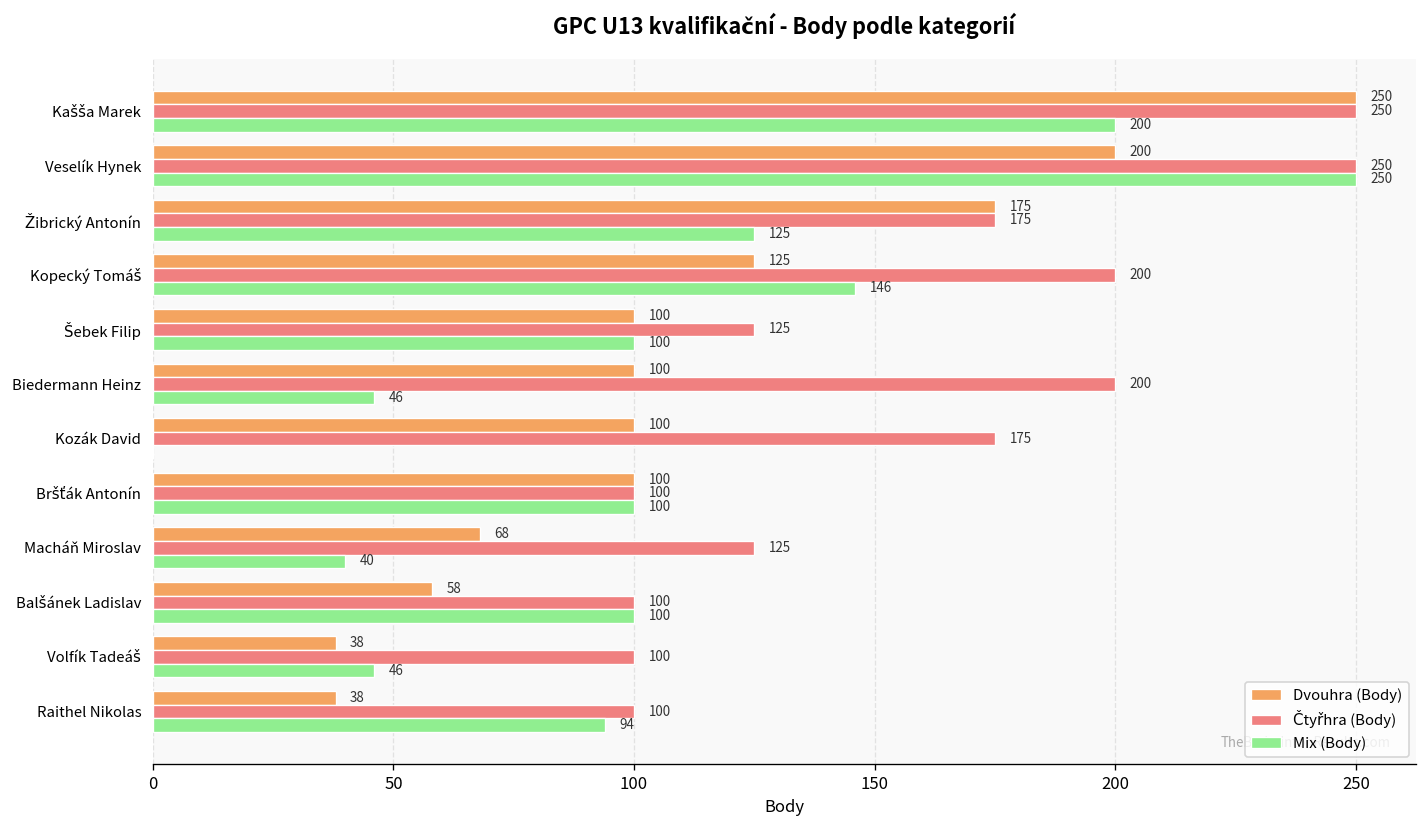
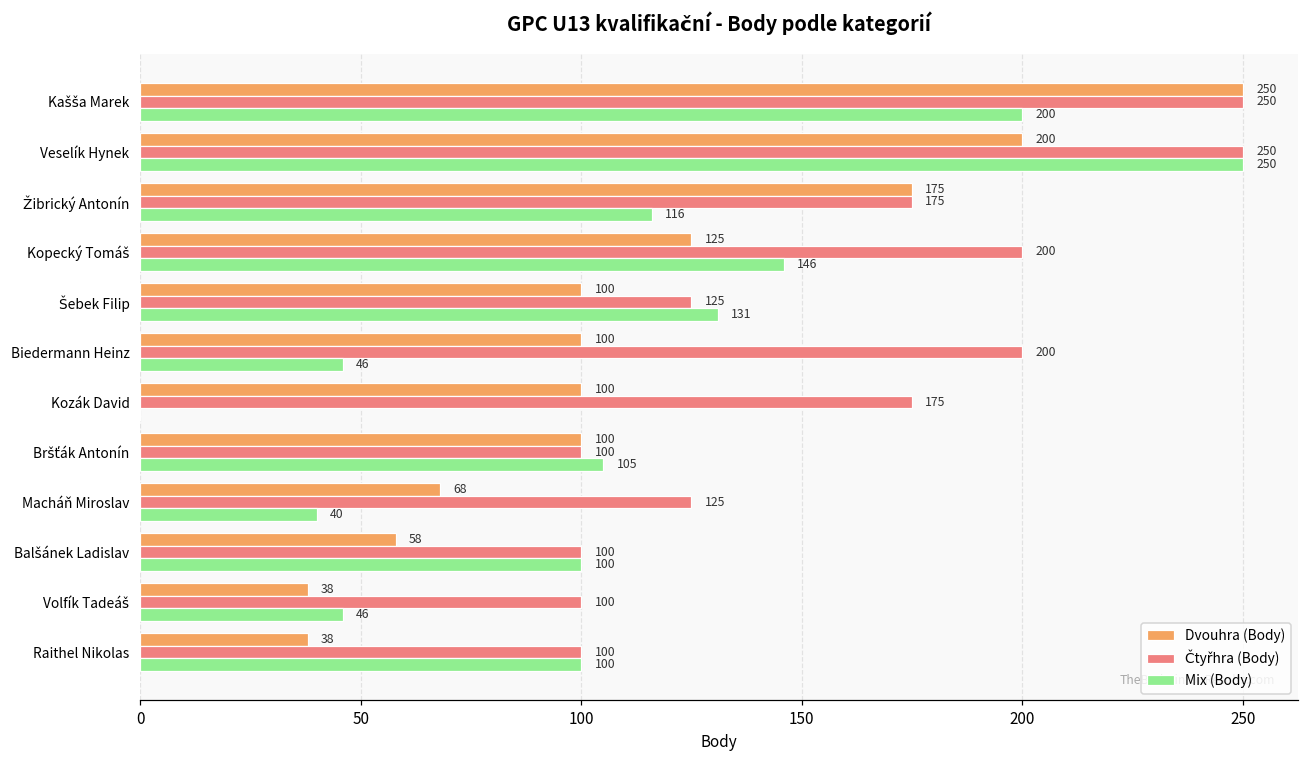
Mix (Body), Žibrický Antonín: 125 -> 116
Mix (Body), Šebek Filip: 100 -> 131
Mix (Body), Bršťák Antonín: 100 -> 105
Mix (Body), Raithel Nikolas: 94 -> 100
